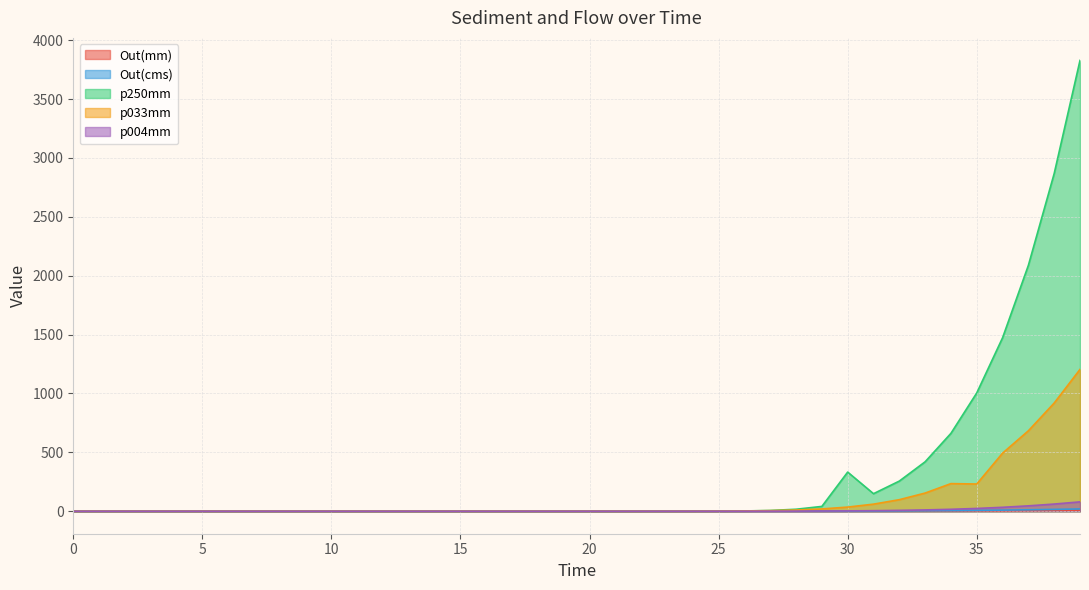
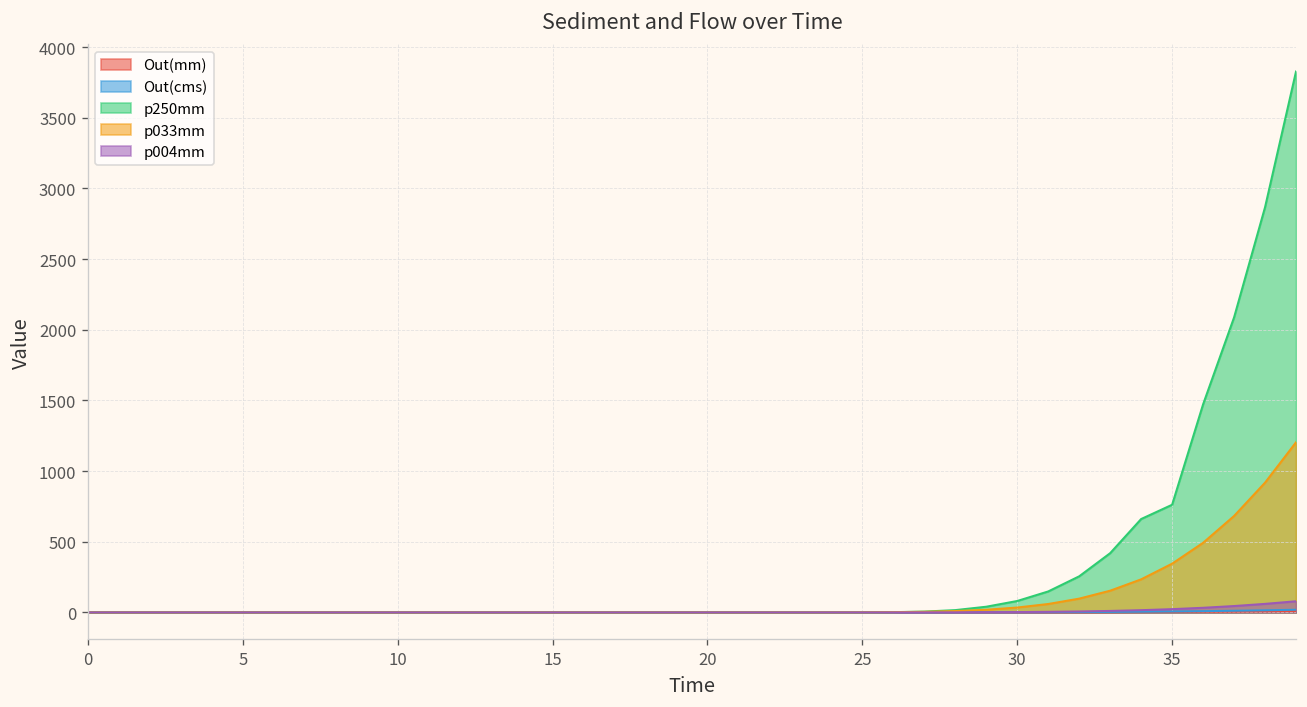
p250mm, 30: 330 -> 80
p250mm, 35: 1000 -> 760
p033mm, 35: 230 -> 350
